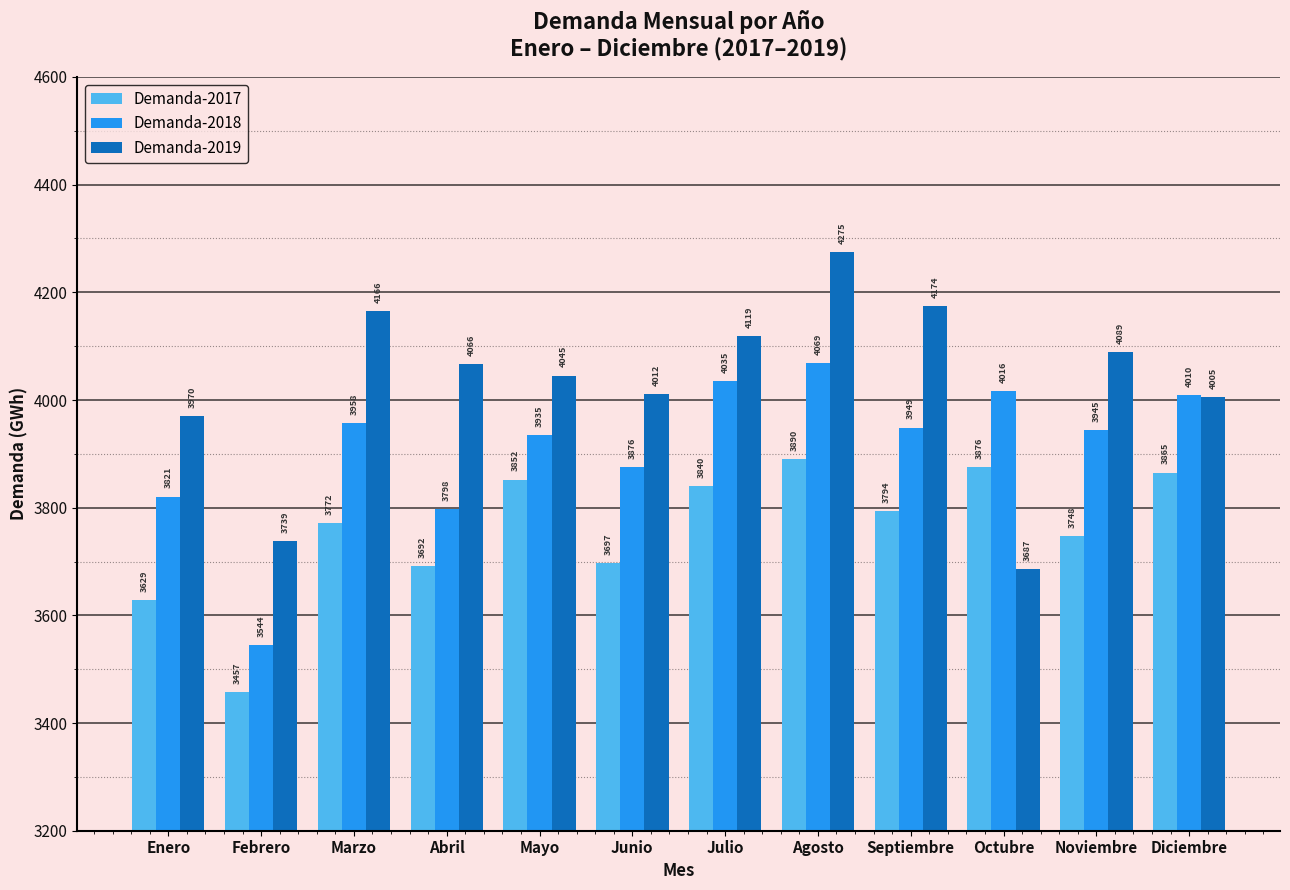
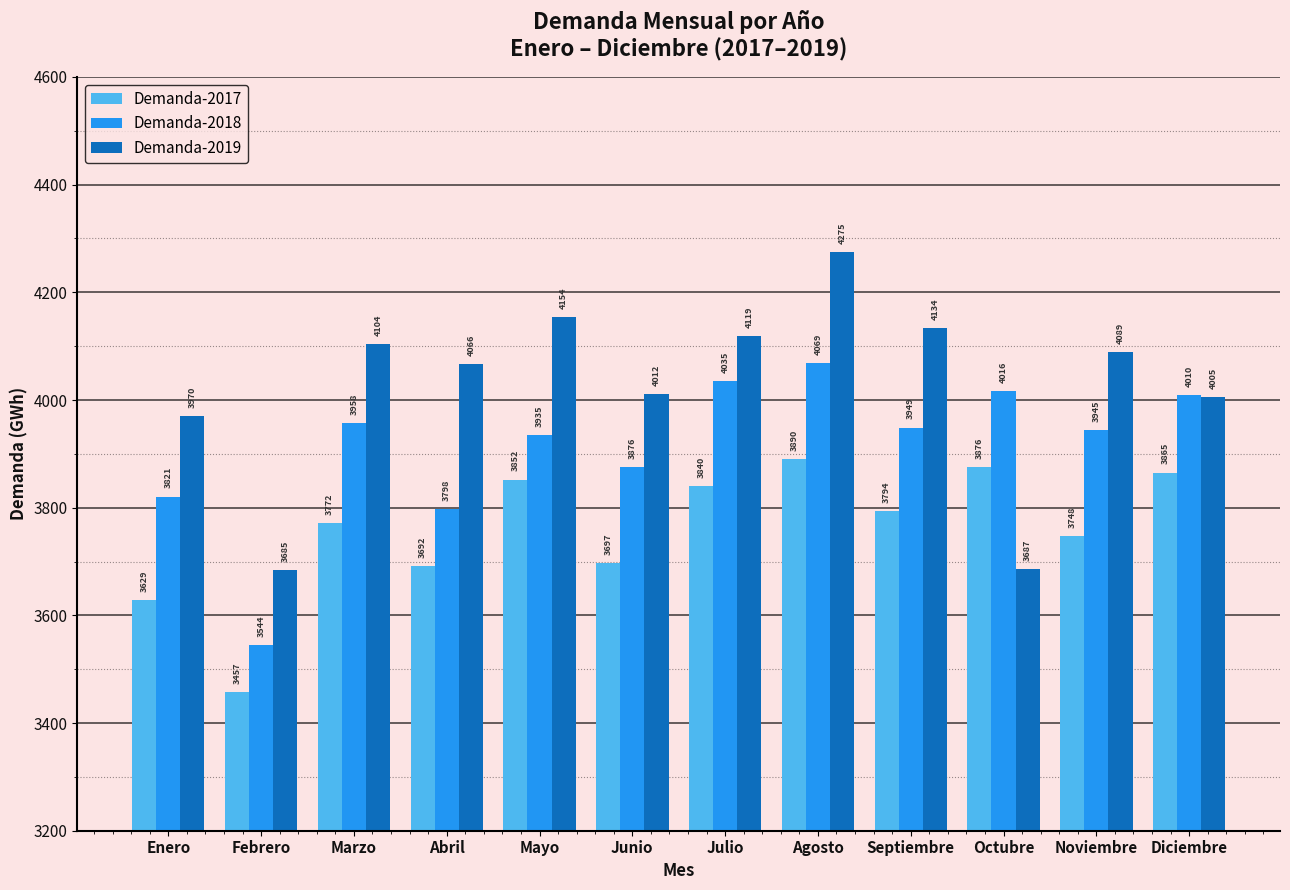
Demanda-2019, Febrero: 3739 -> 3685
Demanda-2019, Marzo: 4166 -> 4104
Demanda-2019, Mayo: 4045 -> 4154
Demanda-2019, Septiembre: 4174 -> 4134
